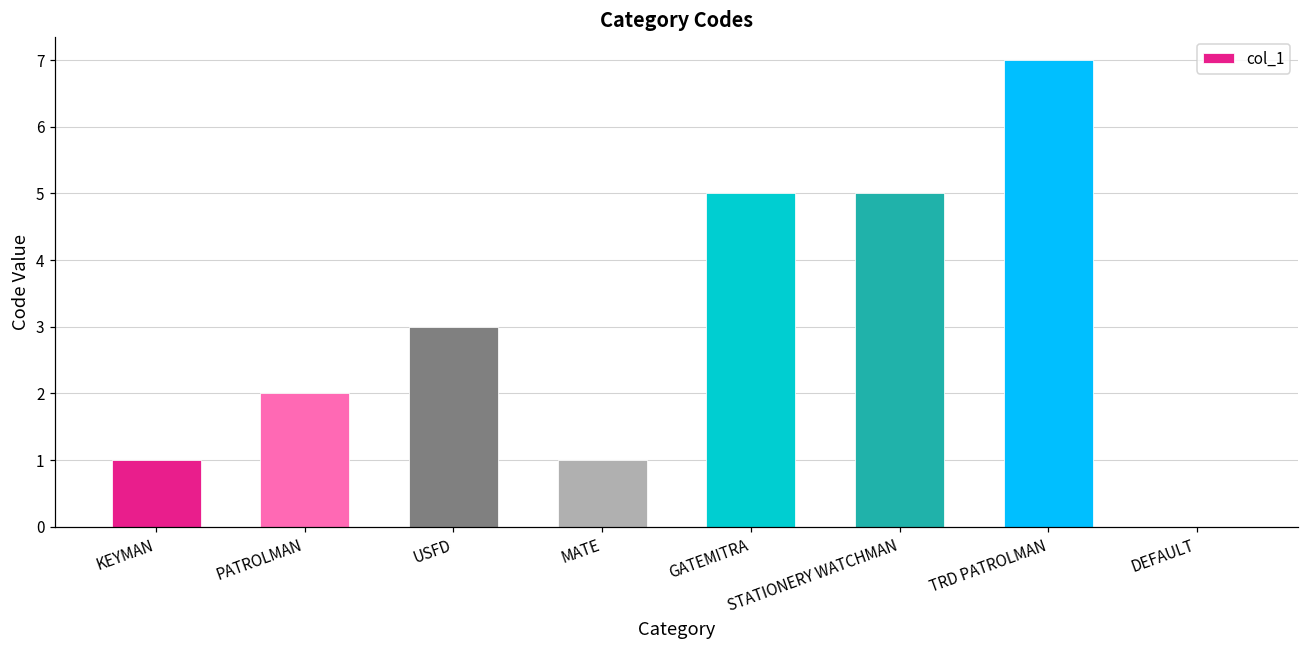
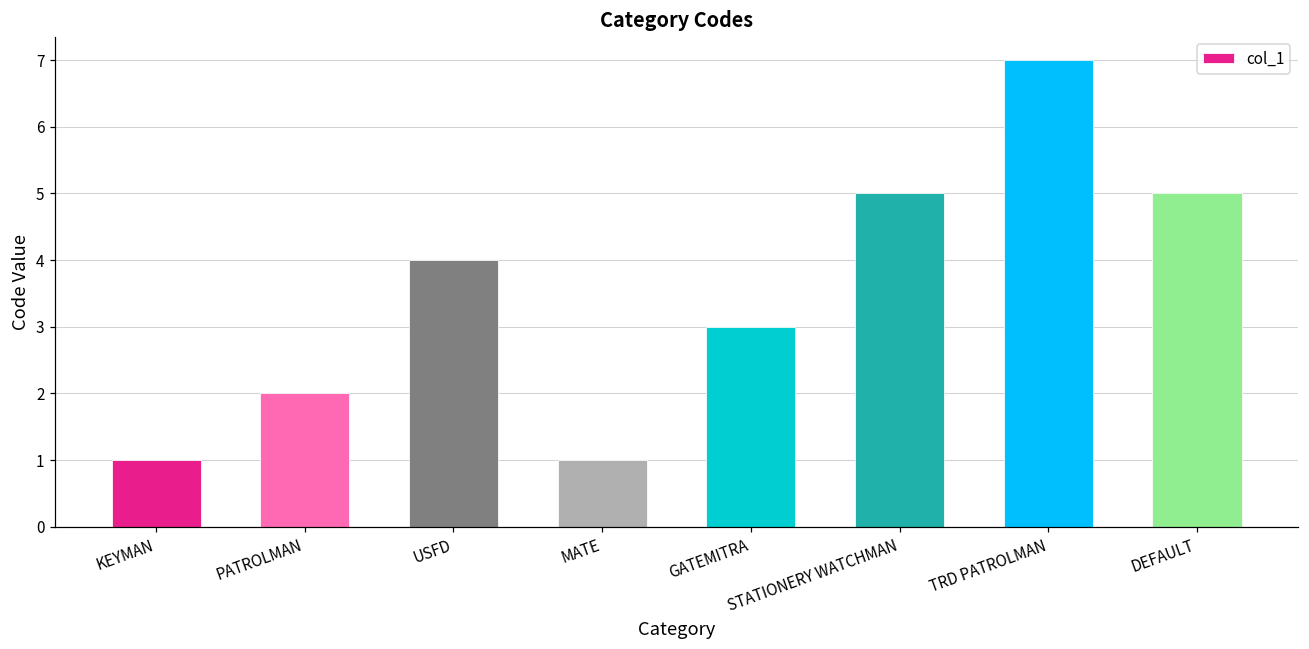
USFD: 3 -> 4
GATEMITRA: 5 -> 3
DEFAULT: 0 -> 5
